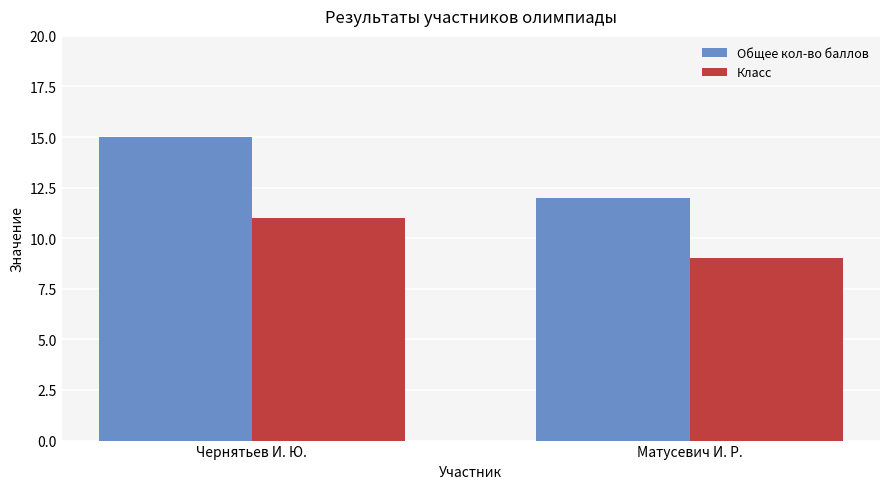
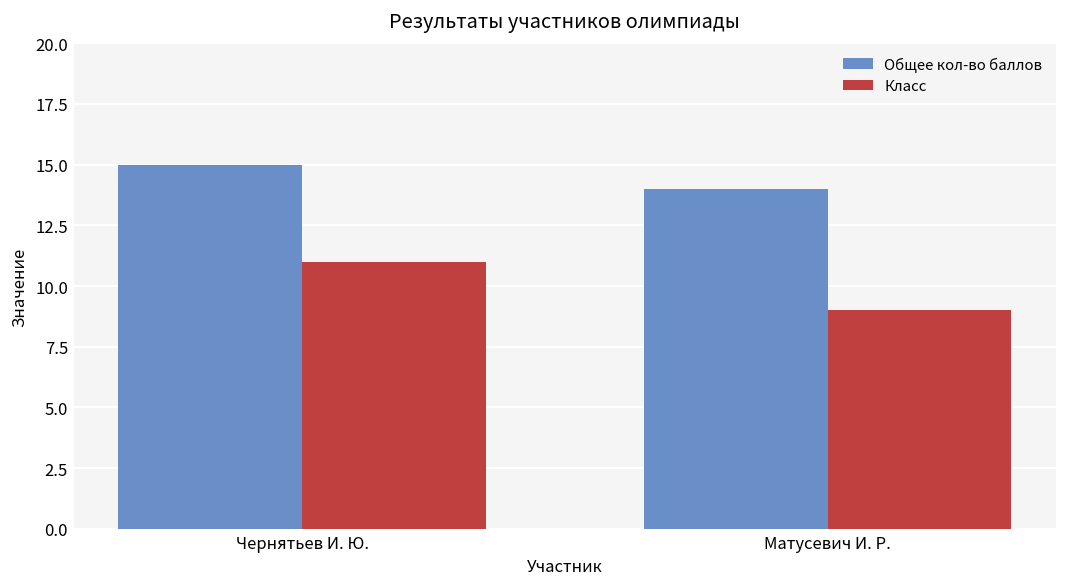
Общее кол-во баллов, Матусевич И. Р.: 12 -> 14
